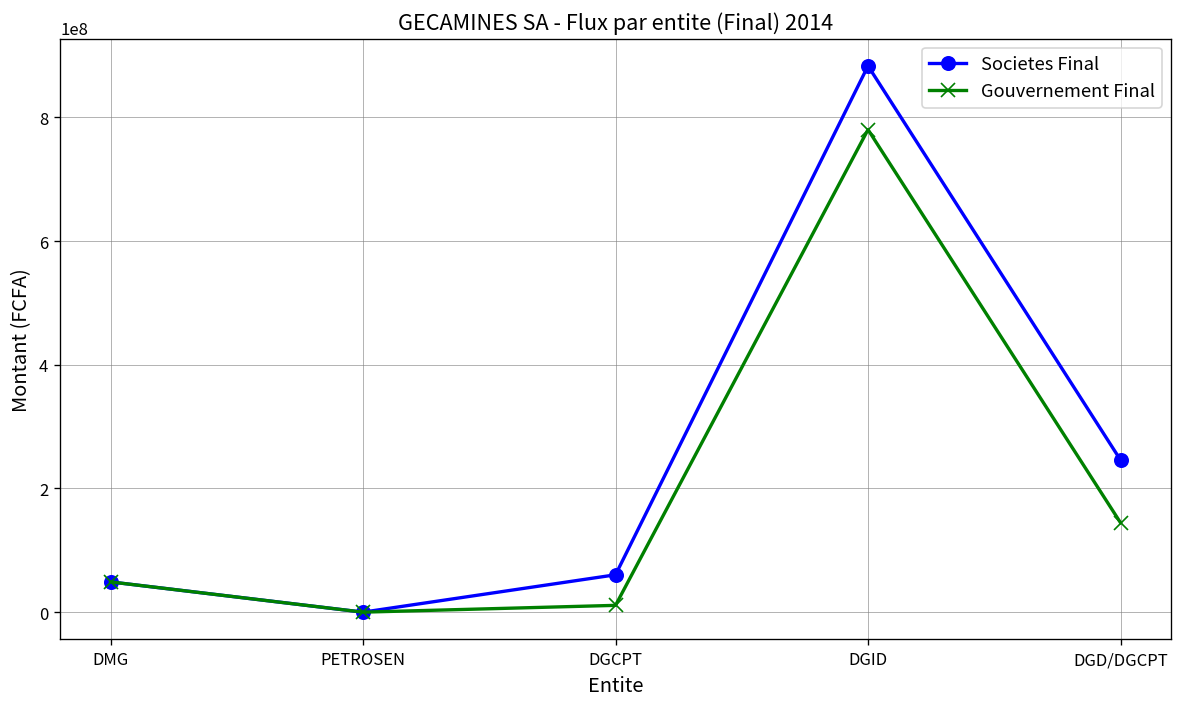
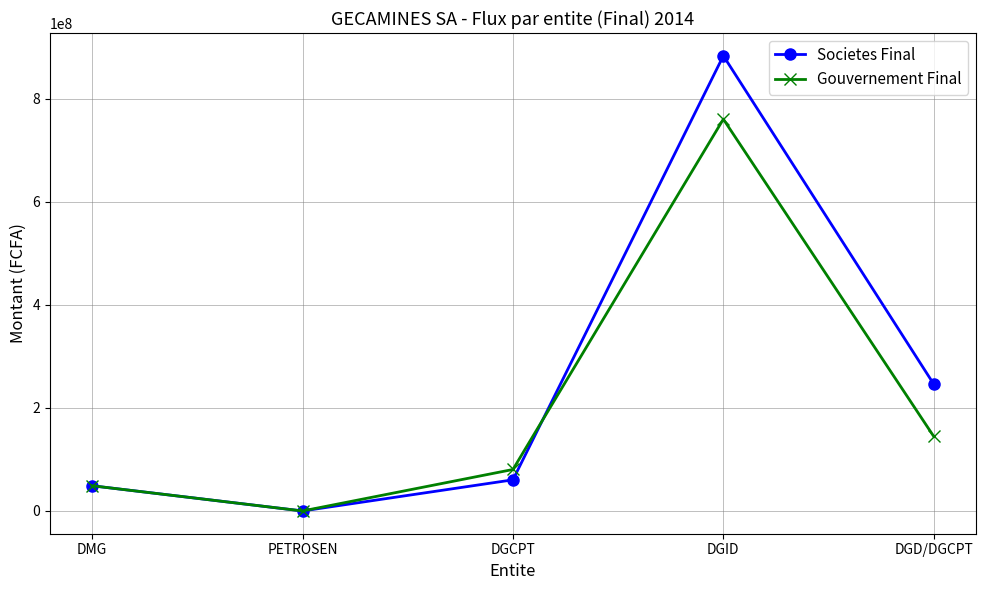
Gouvernement Final, DGCPT: 10000000 -> 80000000
Gouvernement Final, DGID: 780000000 -> 760000000
